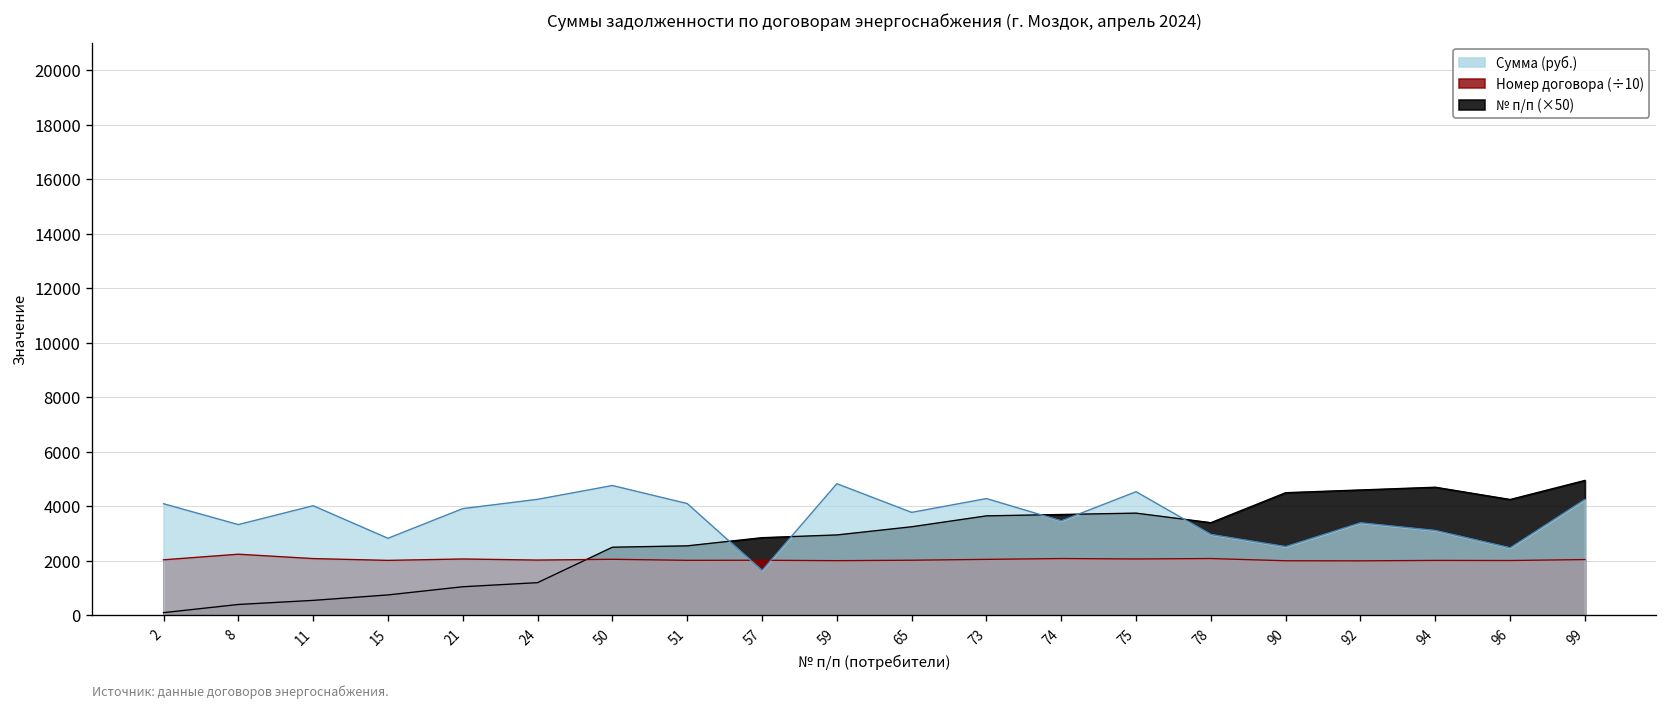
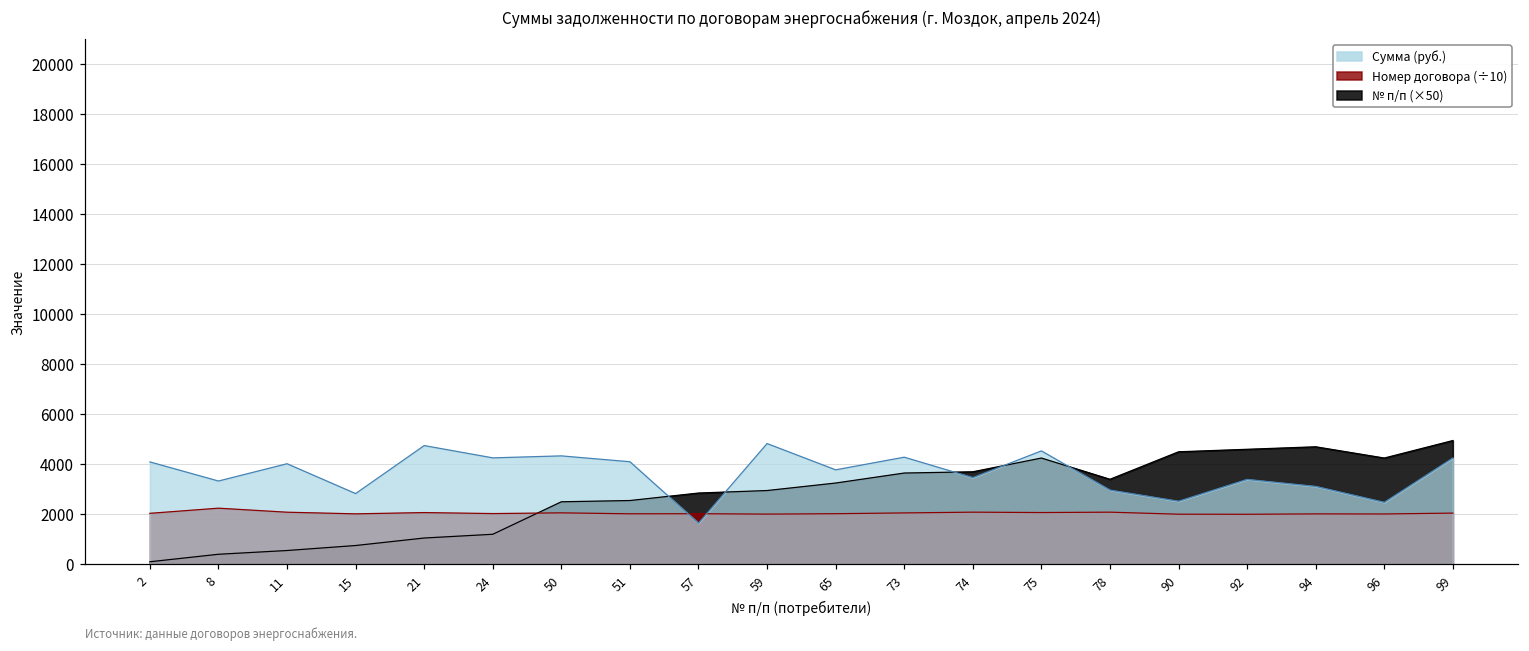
Сумма (руб.), 21: 3900 -> 4700
Сумма (руб.), 50: 4800 -> 4300
№ п/п (×50), 75: 3800 -> 4300
